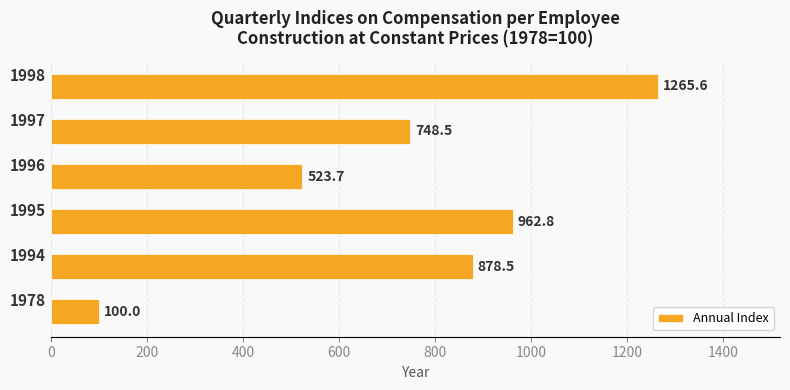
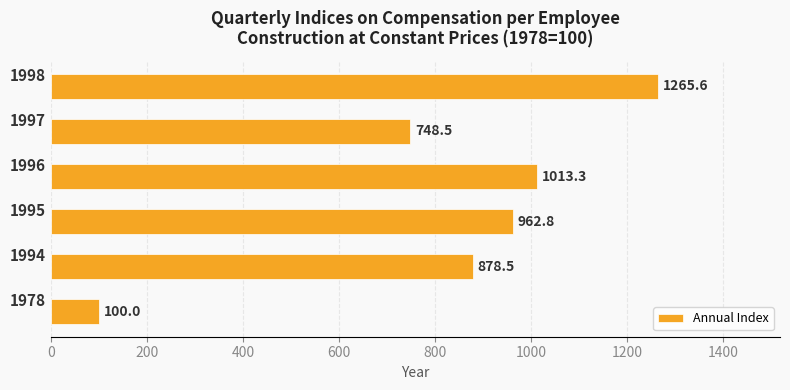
1996: 523.7 -> 1013.3
